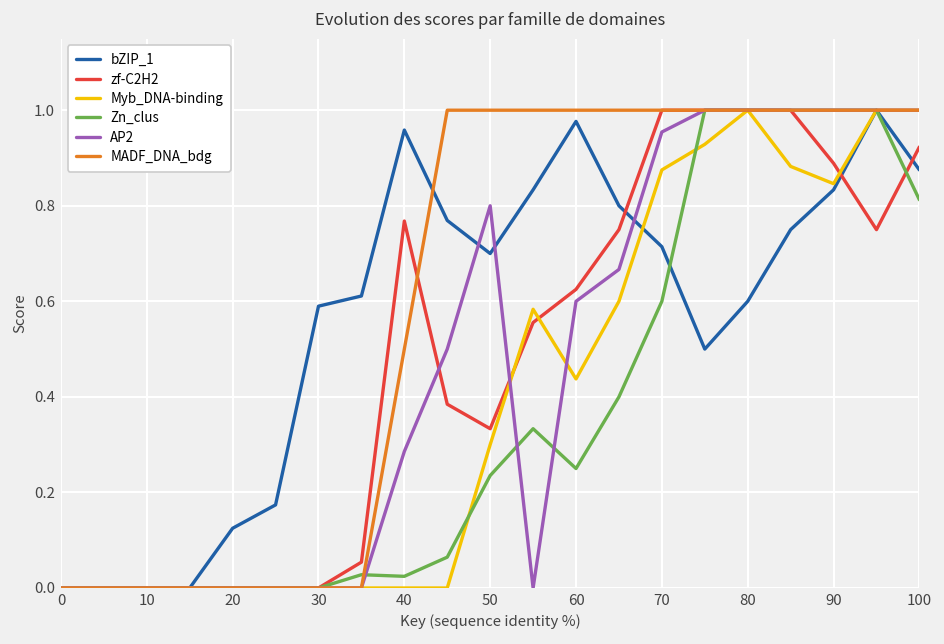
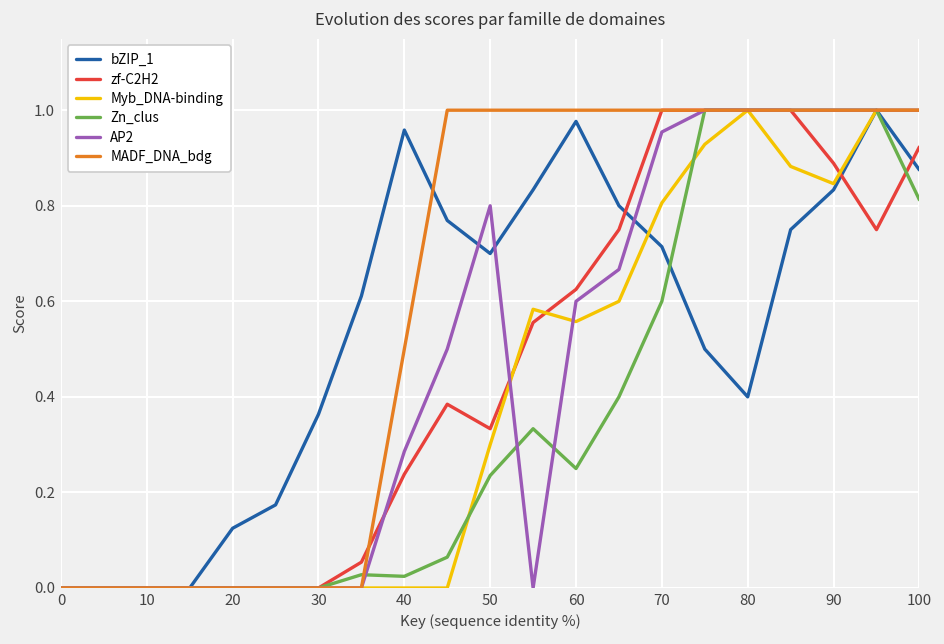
bZIP_1, 30: 0.59 -> 0.36
zf-C2H2, 40: 0.77 -> 0.24
Myb_DNA-binding, 60: 0.44 -> 0.56
Myb_DNA-binding, 70: 0.88 -> 0.81
bZIP_1, 80: 0.6 -> 0.4
